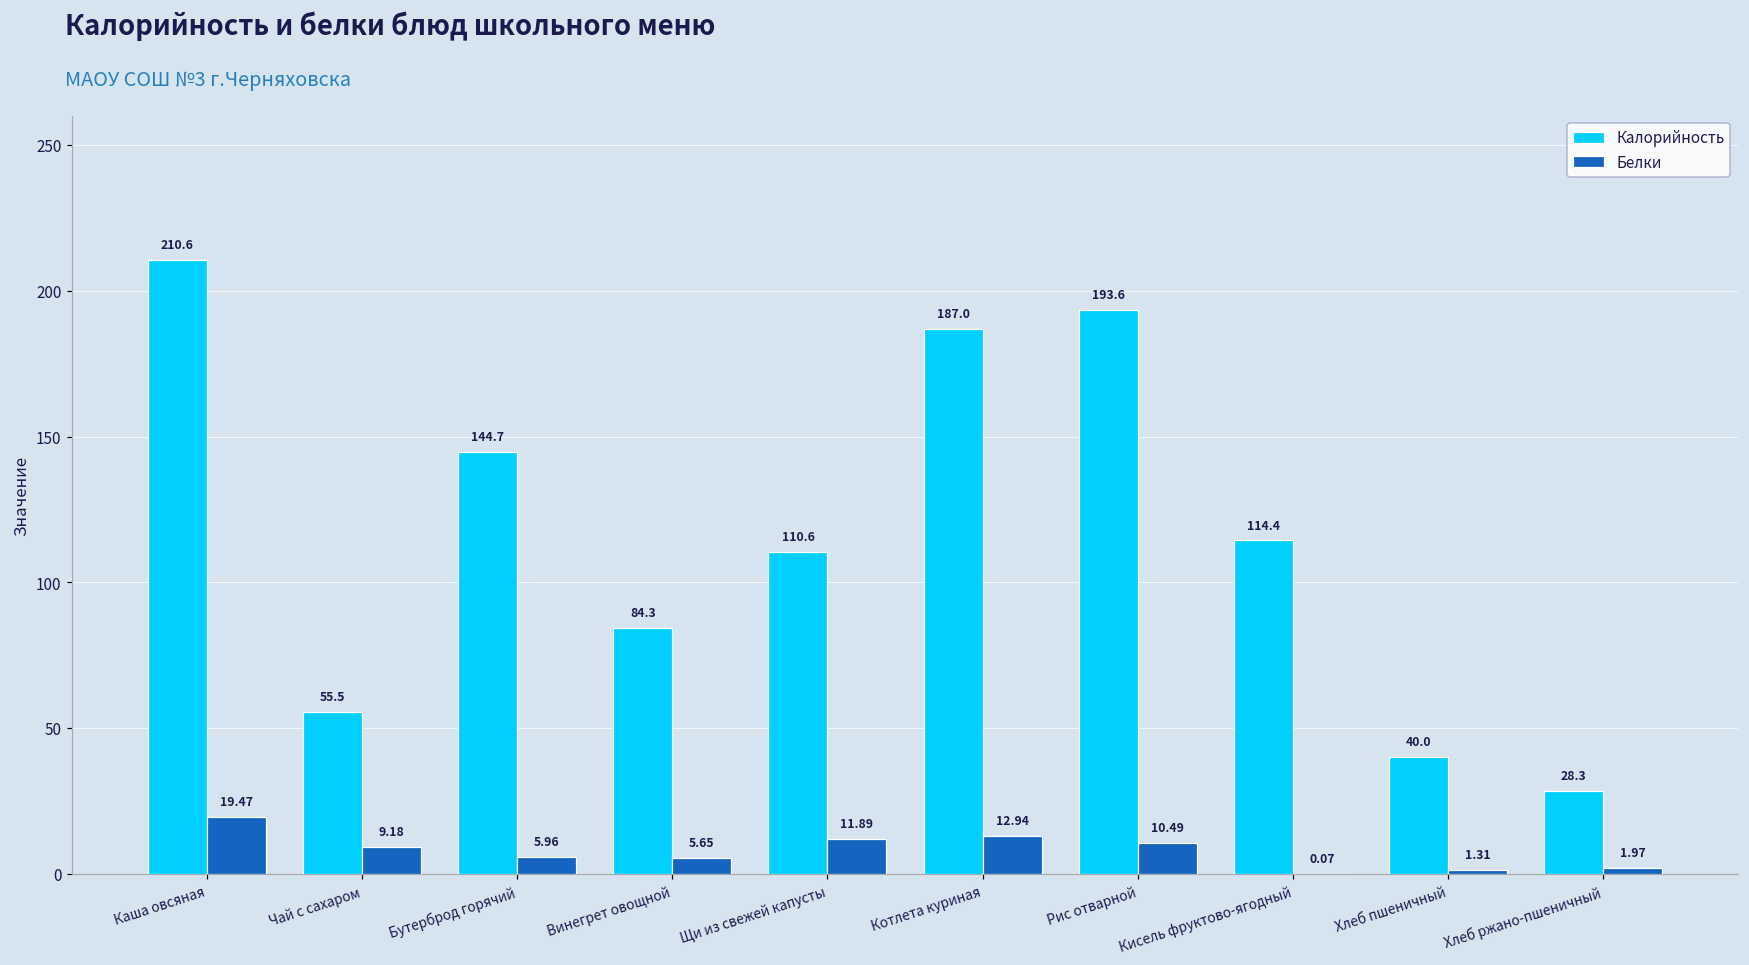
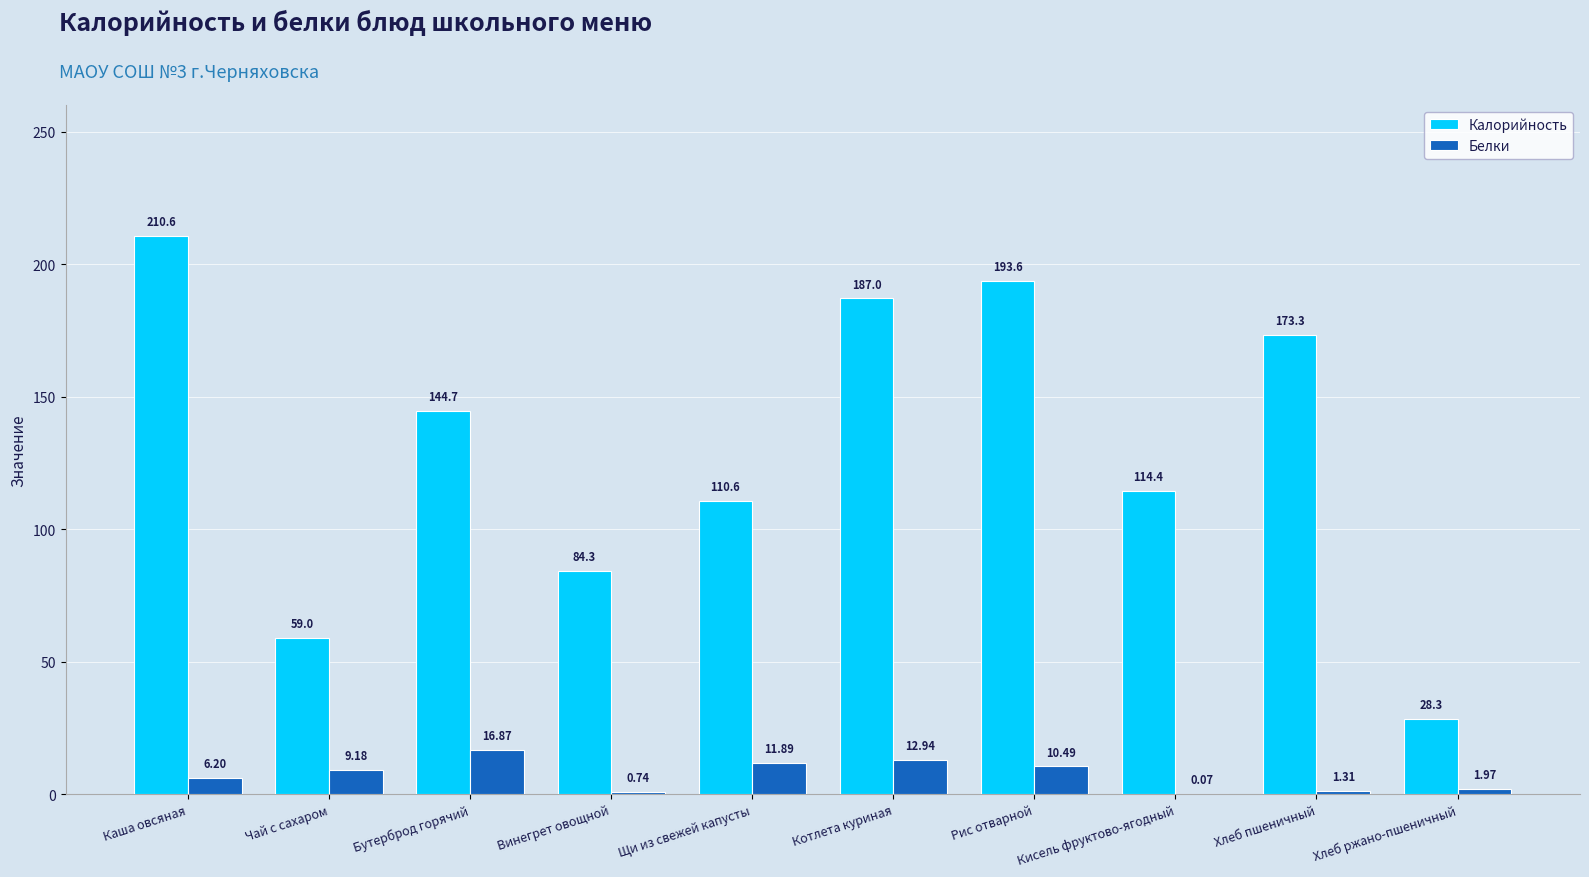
Белки, Каша овсяная: 19.47 -> 6.20
Калорийность, Чай с сахаром: 55.5 -> 59.0
Белки, Бутерброд горячий: 5.96 -> 16.87
Белки, Винегрет овощной: 5.65 -> 0.74
Калорийность, Хлеб пшеничный: 40.0 -> 173.3
